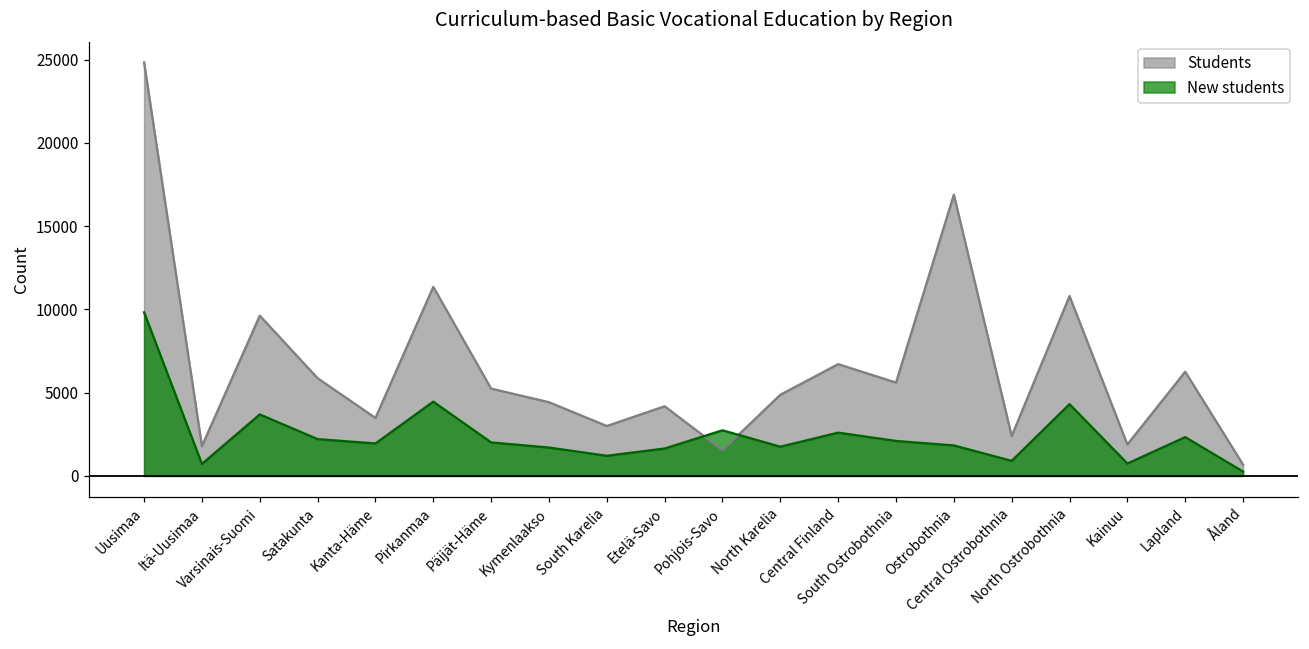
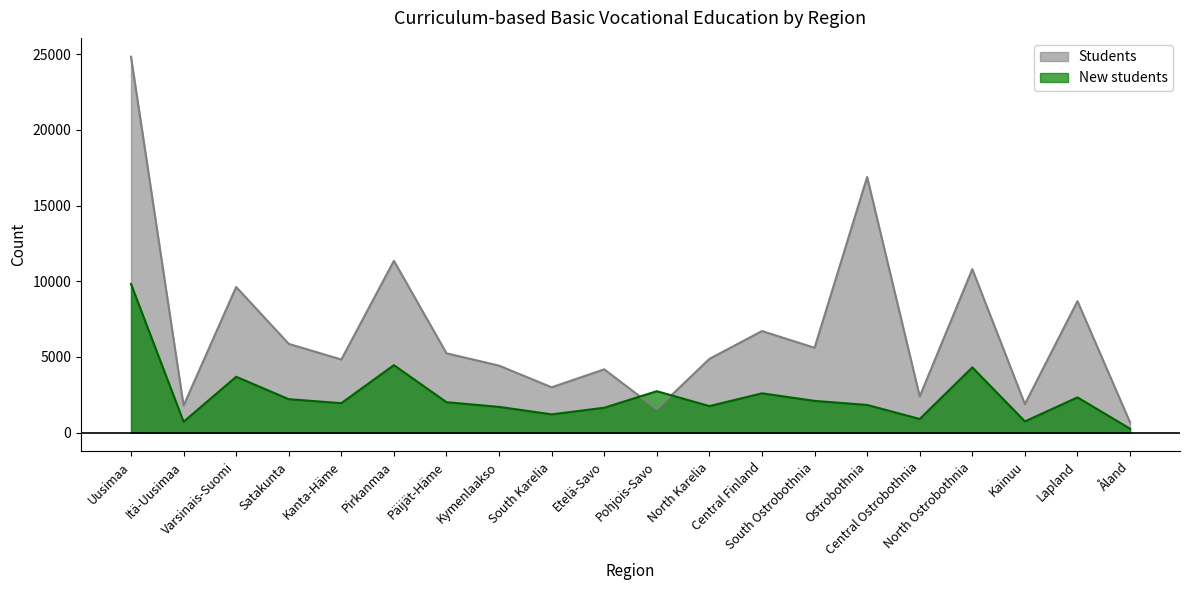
Students, Kanta-Häme: 3500 -> 4800
Students, Lapland: 6300 -> 8700
